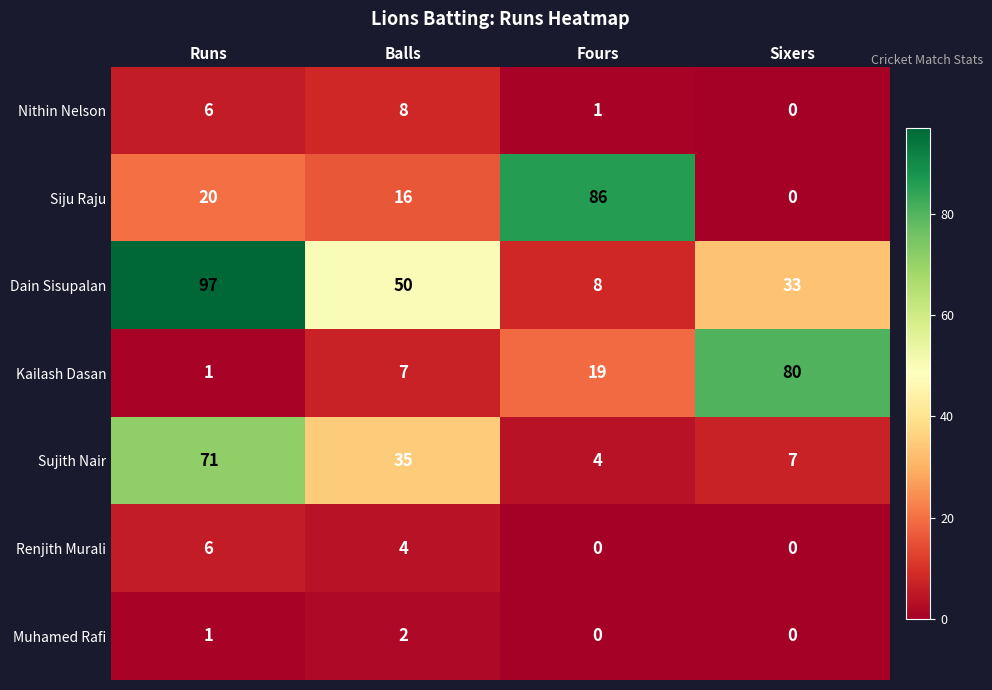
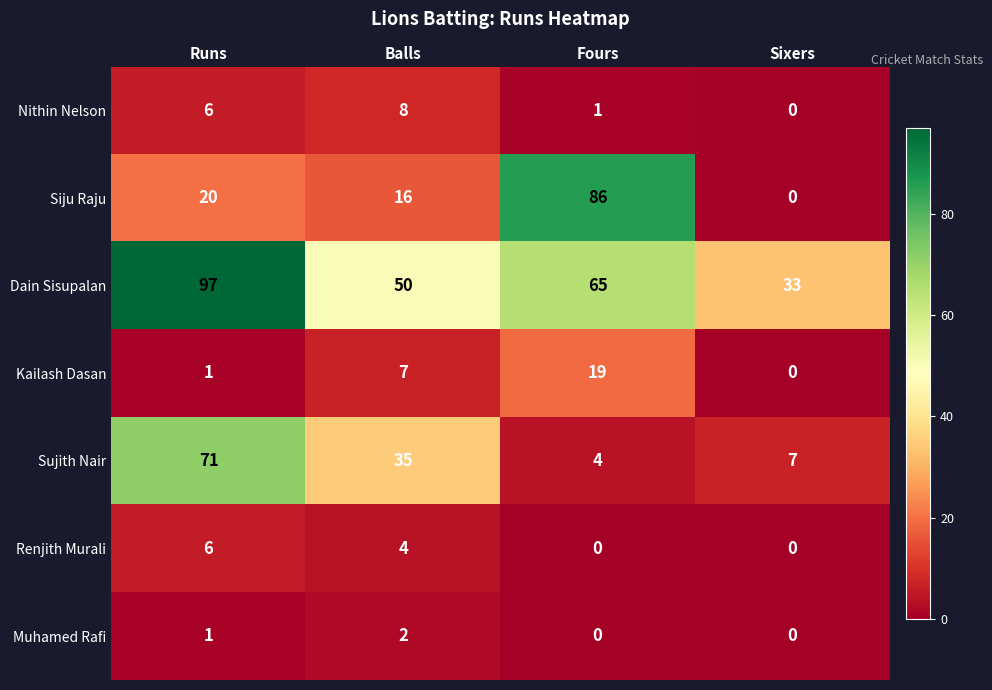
Dain Sisupalan, Fours: 8 -> 65
Kailash Dasan, Sixers: 80 -> 0
